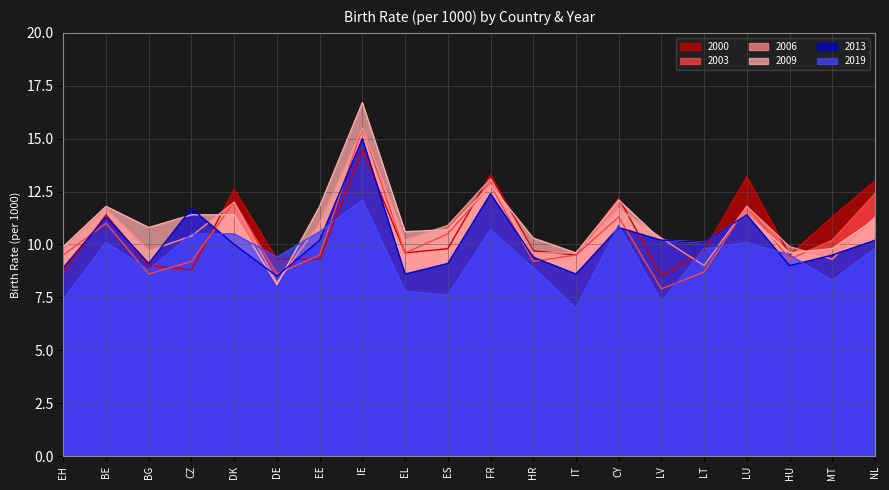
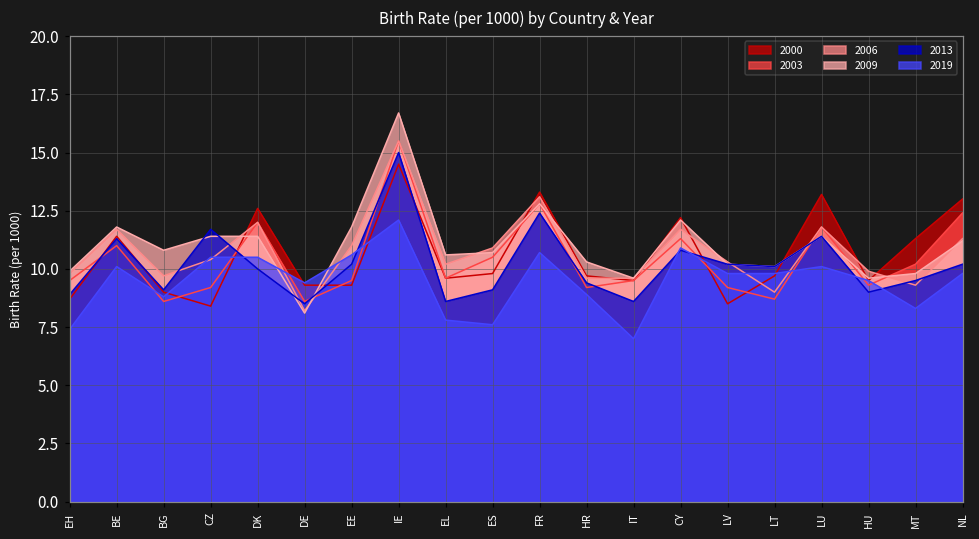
2000, CZ: 8.8 -> 8.4
2003, LV: 7.9 -> 9.2
2019, LV: 7.3 -> 9.8
